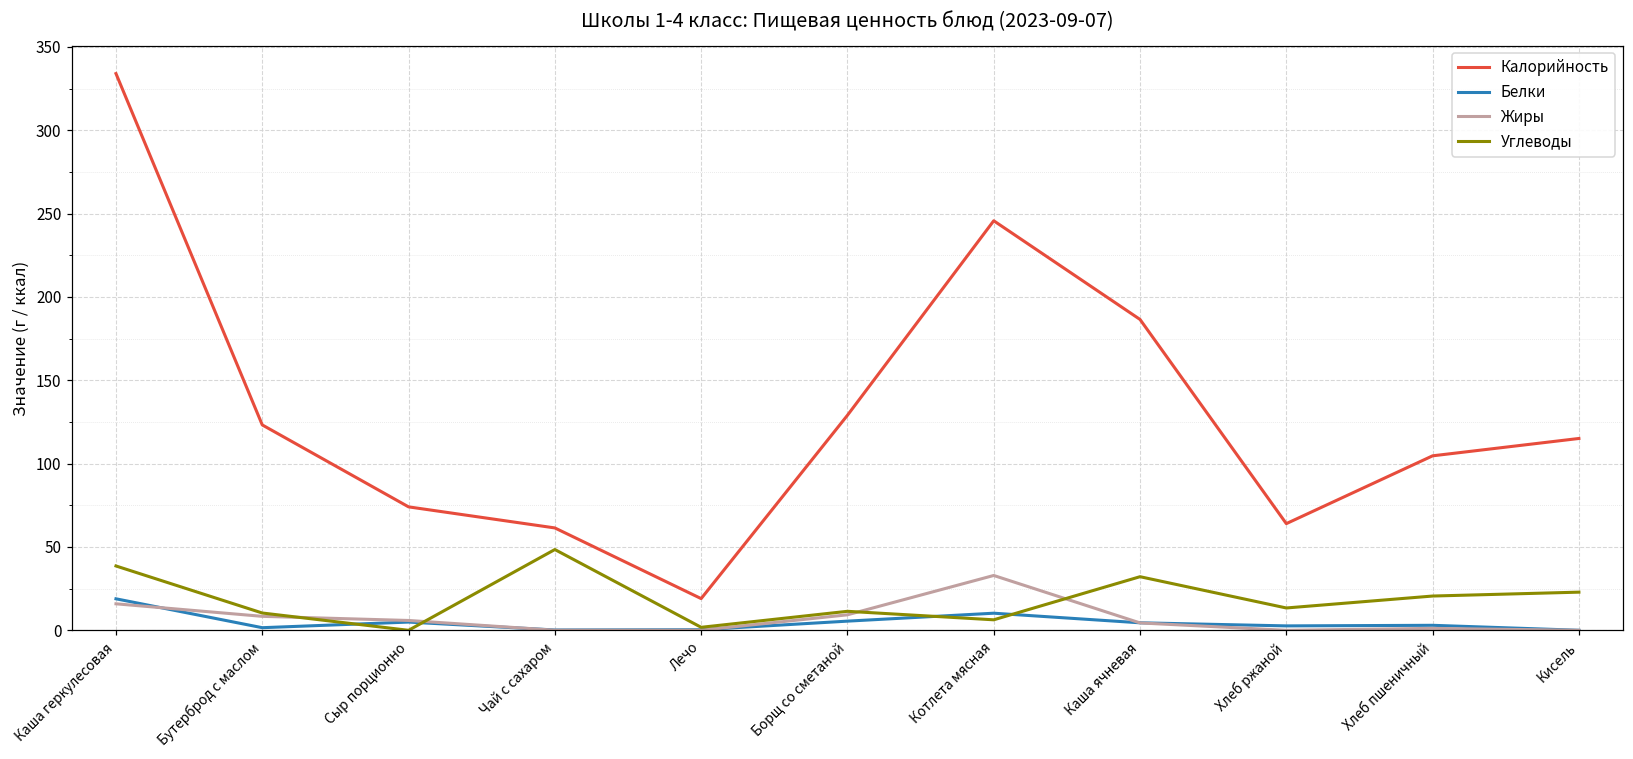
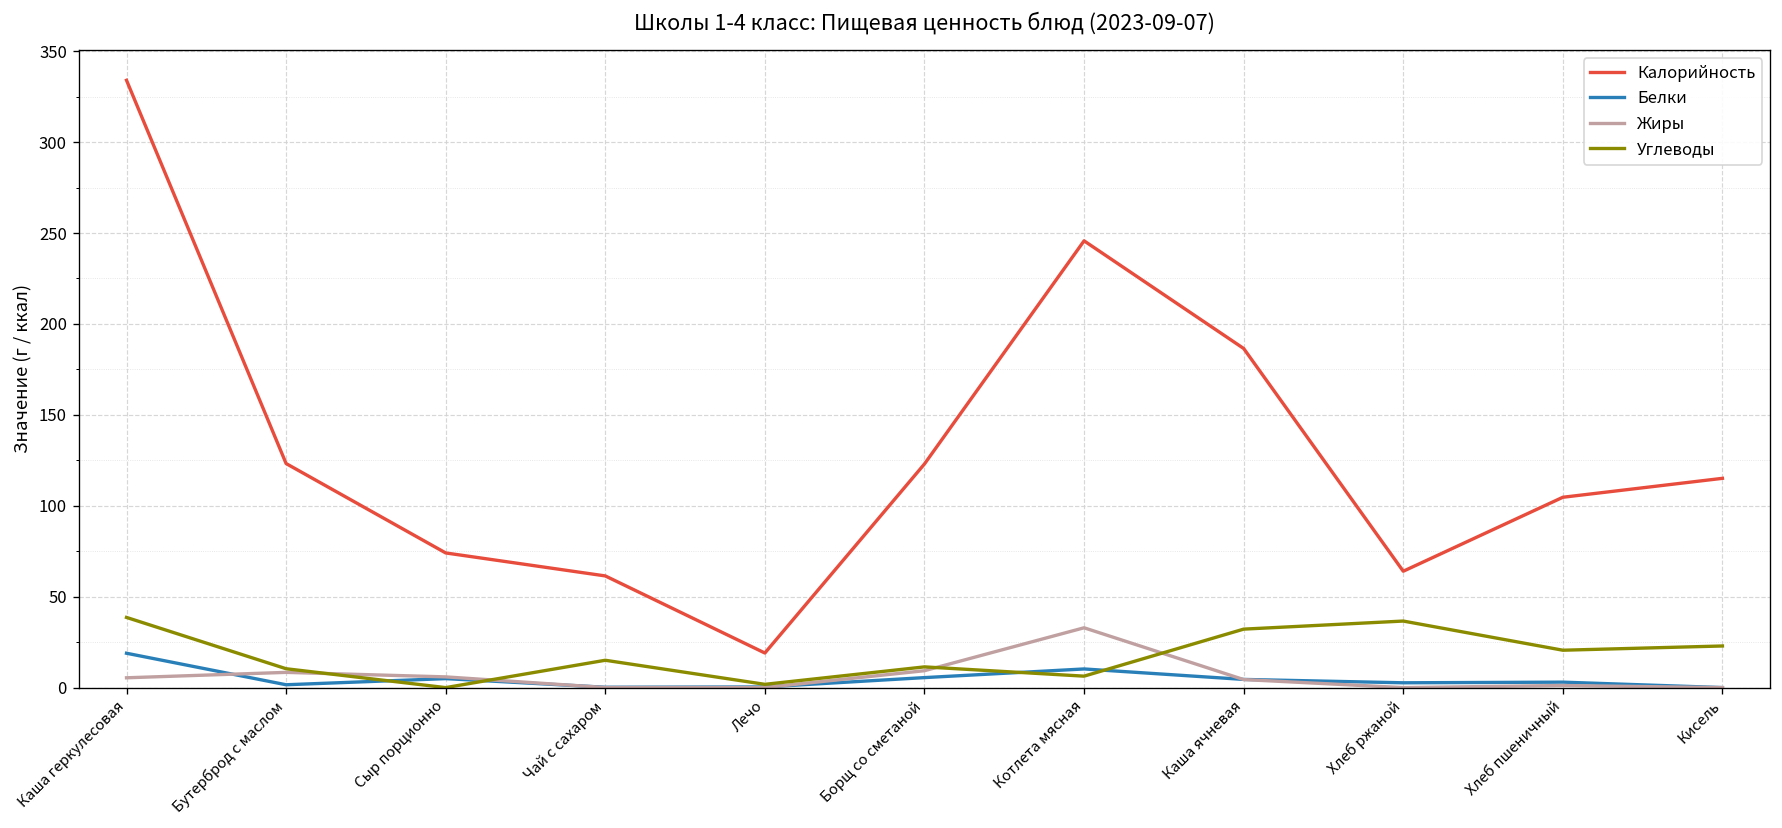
Жиры, Каша геркулесовая: 16 -> 5
Углеводы, Чай с сахаром: 48 -> 15
Калорийность, Борщ со сметаной: 129 -> 123
Углеводы, Хлеб ржаной: 13 -> 37
